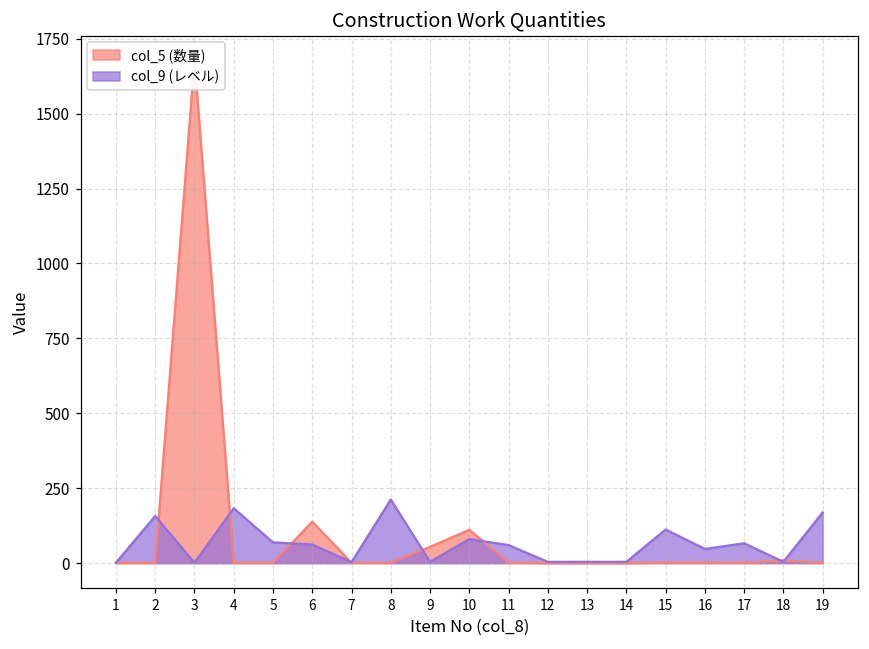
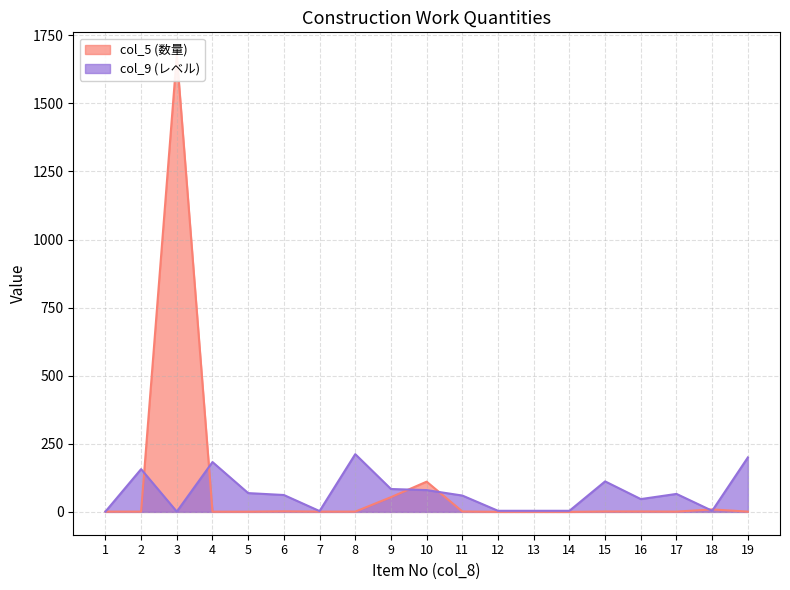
col_5 (数量), 6: 140 -> 0
col_9 (レベル), 9: 0 -> 80
col_9 (レベル), 19: 170 -> 200
